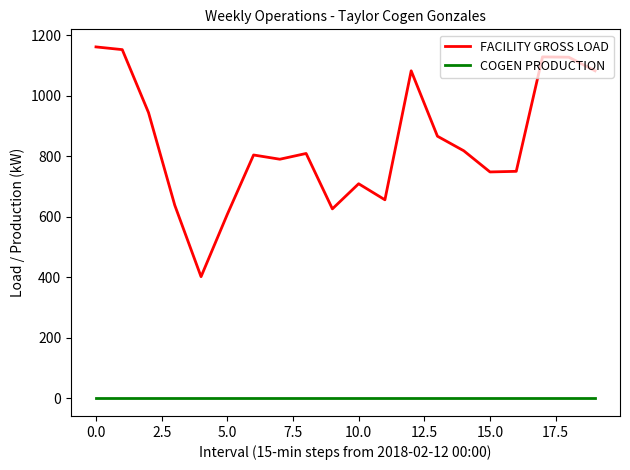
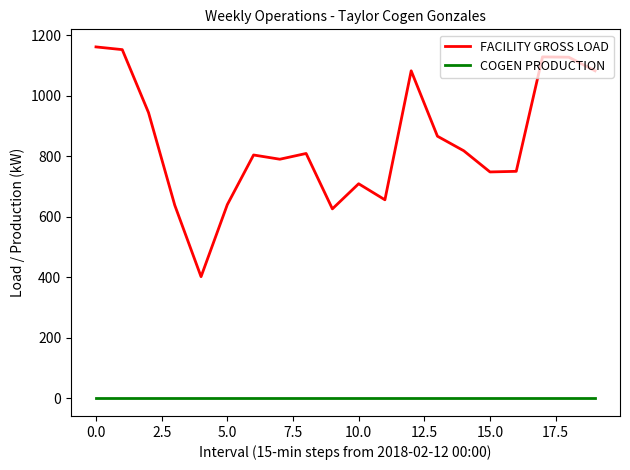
FACILITY GROSS LOAD, 5.0: 610 -> 640
